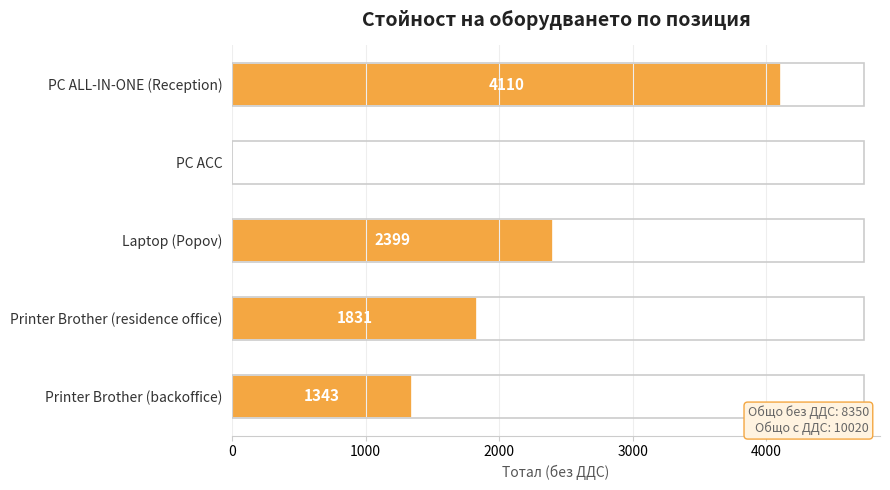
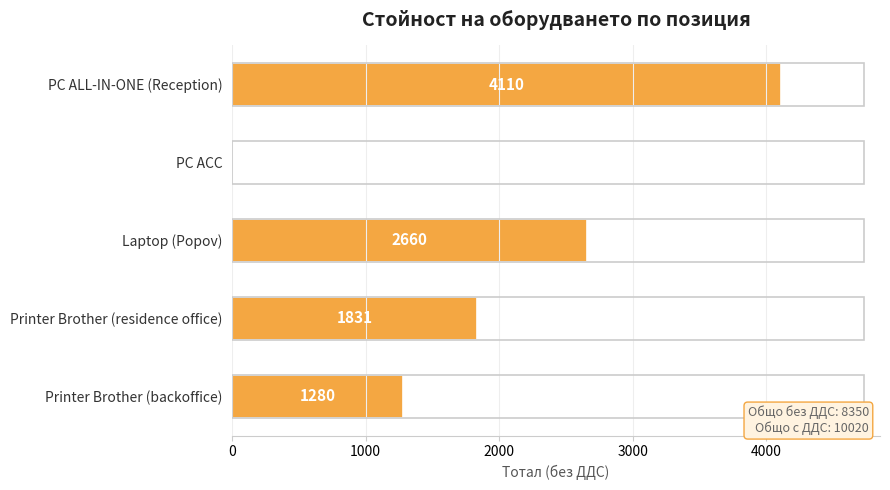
Laptop (Popov): 2399 -> 2660
Printer Brother (backoffice): 1343 -> 1280
